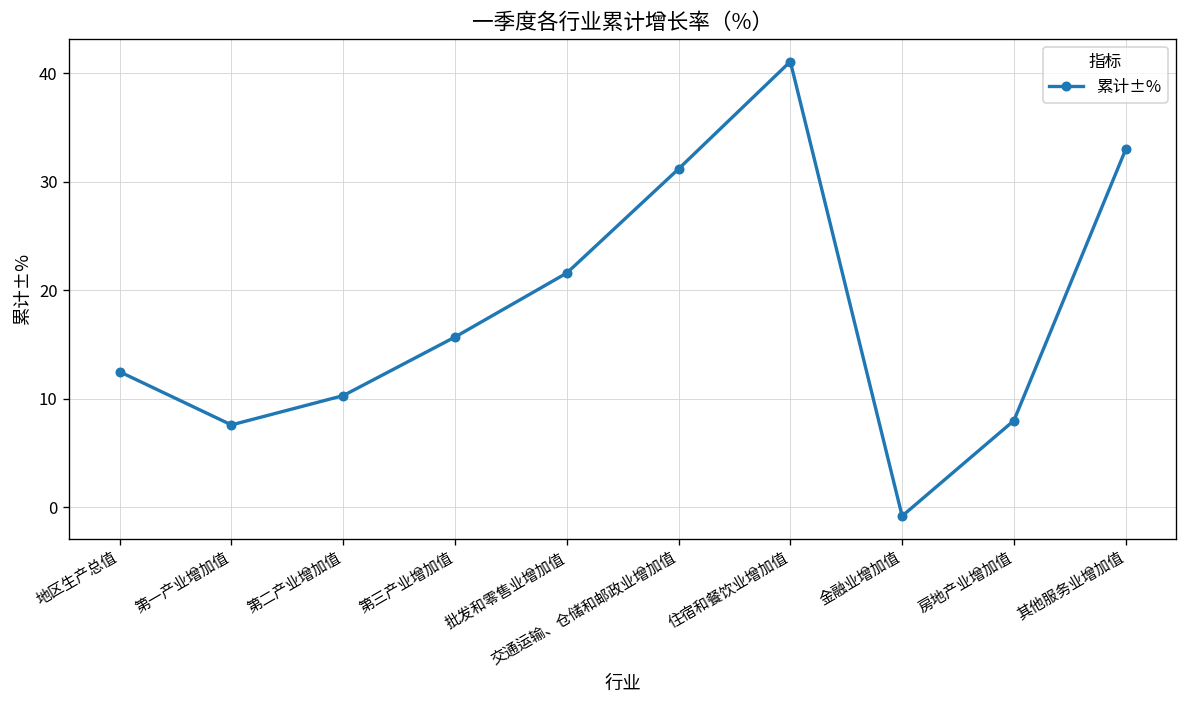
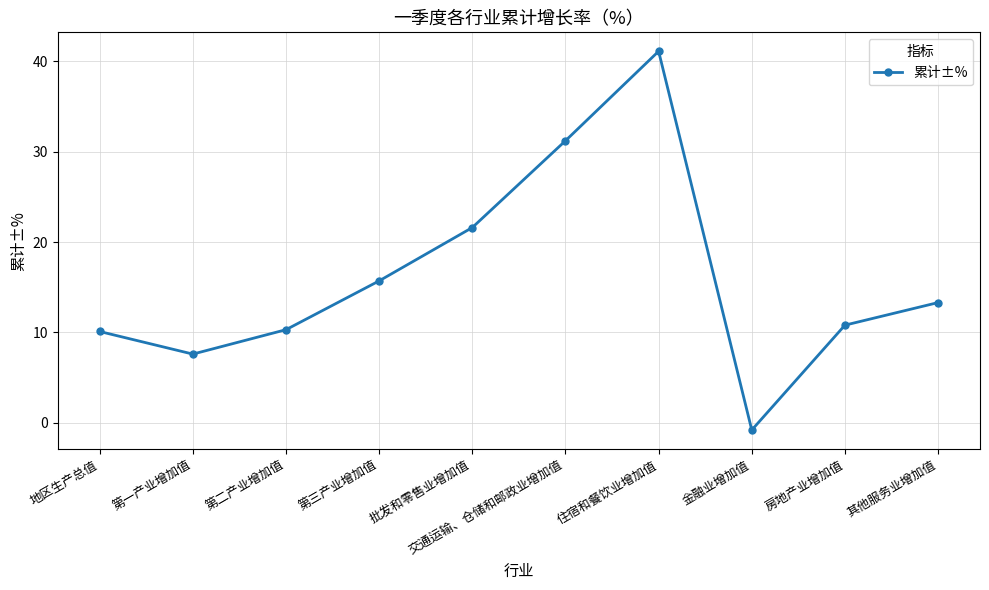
地区生产总值: 13 -> 10
房地产业增加值: 8 -> 11
其他服务业增加值: 33 -> 13
